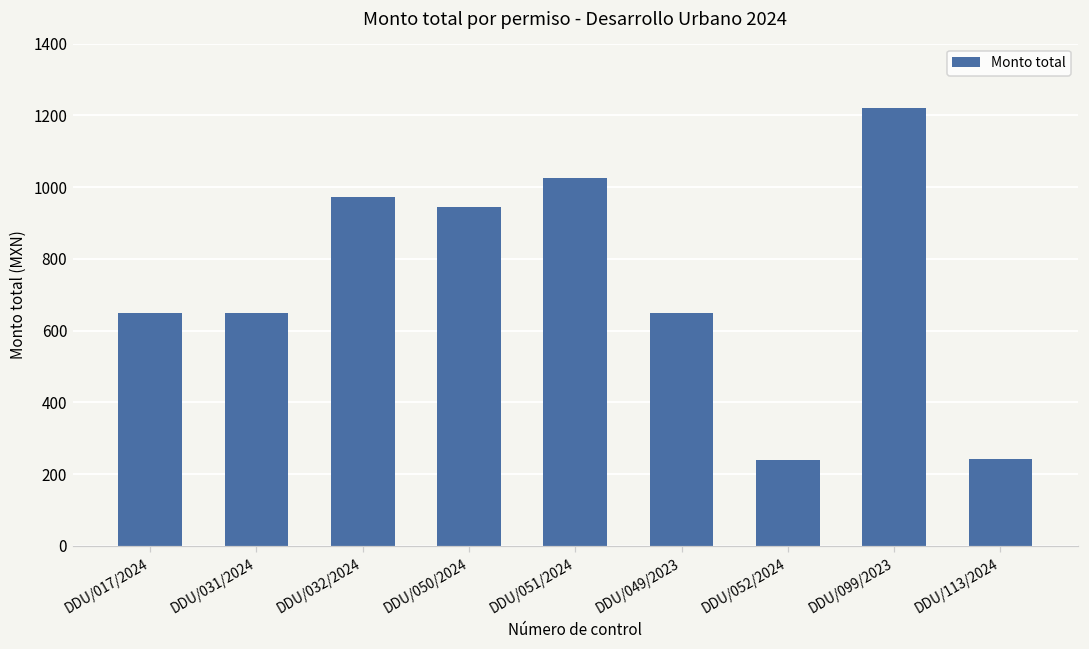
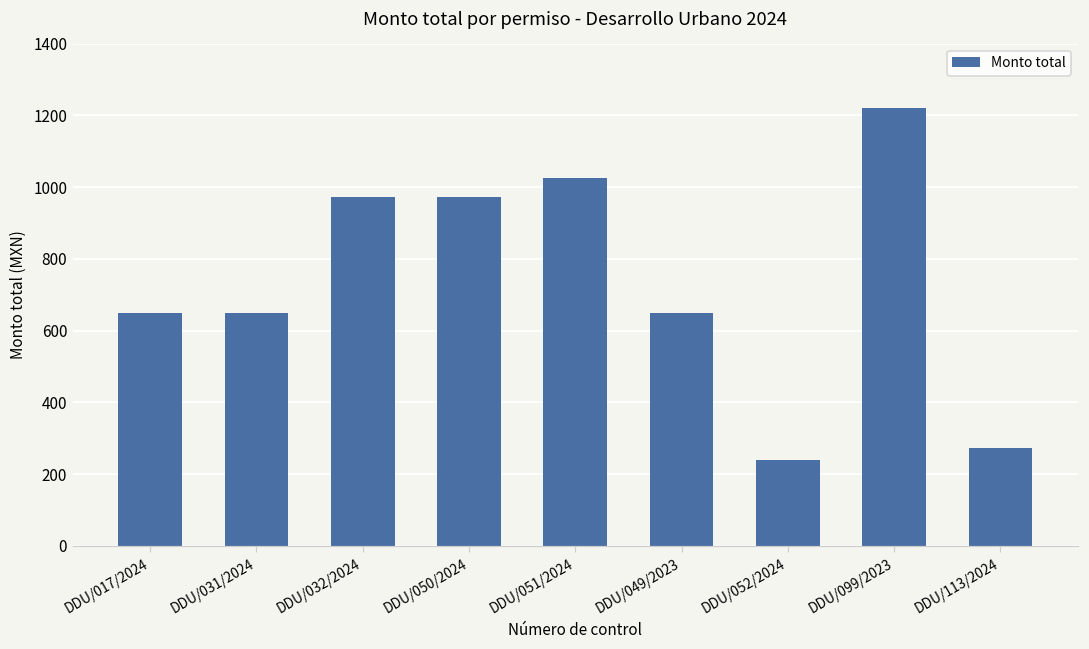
DDU/050/2024: 950 -> 970
DDU/113/2024: 240 -> 270
